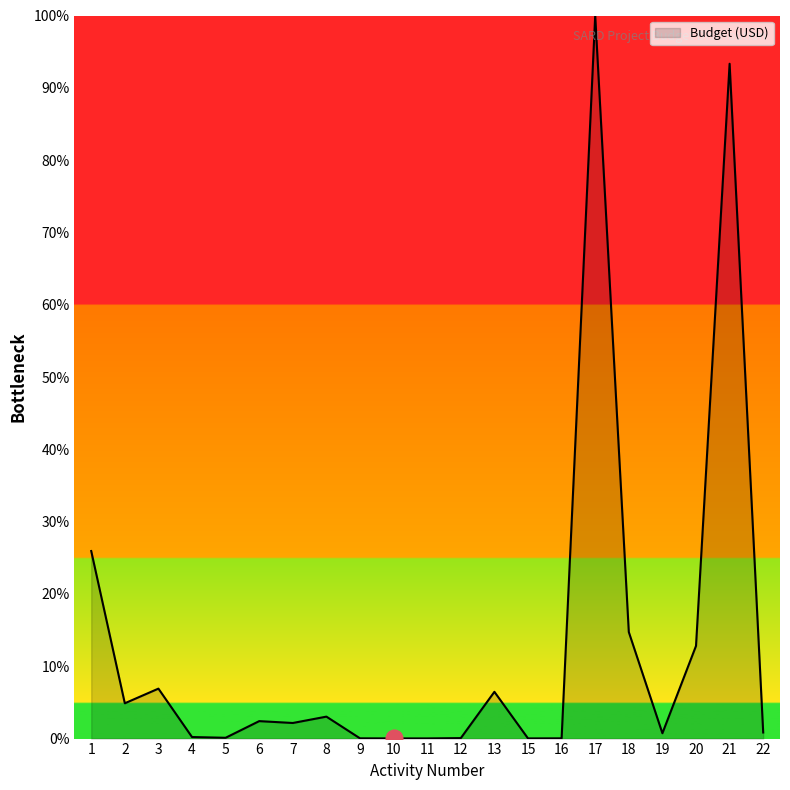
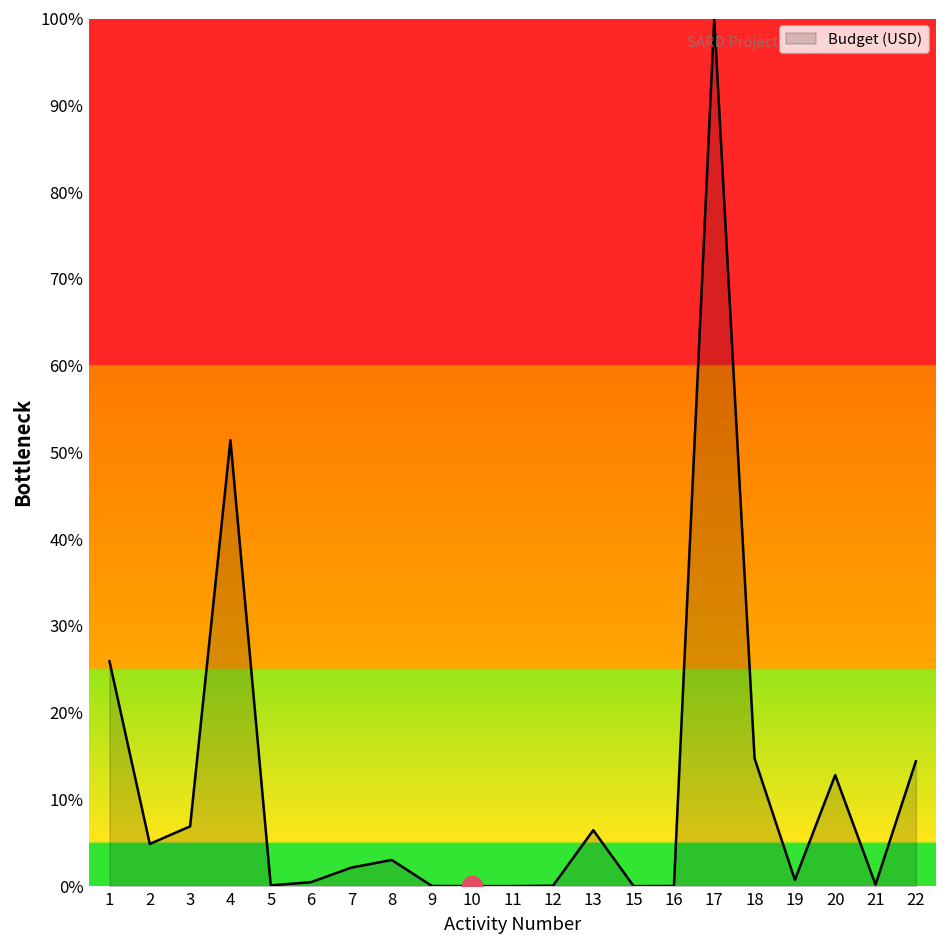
Budget (USD), 4: 0% -> 51%
Budget (USD), 6: 2% -> 0%
Budget (USD), 21: 93% -> 0%
Budget (USD), 22: 1% -> 14%
